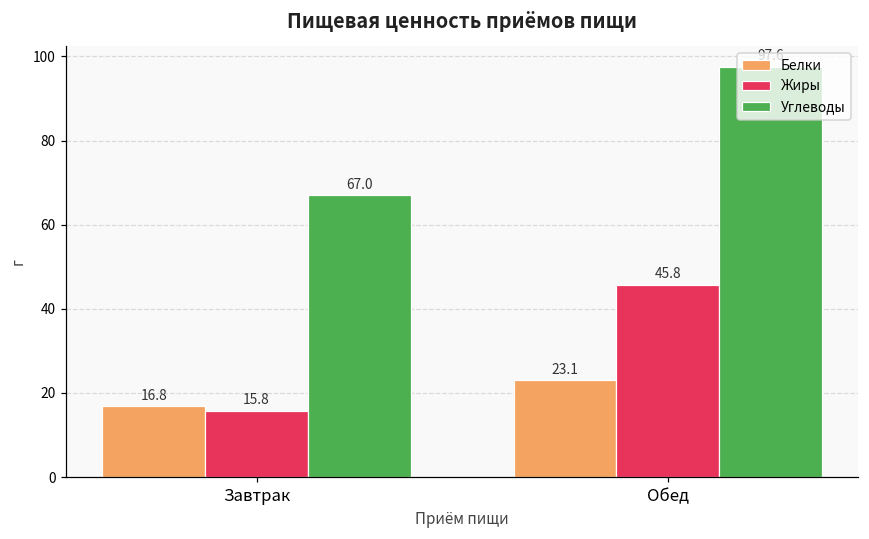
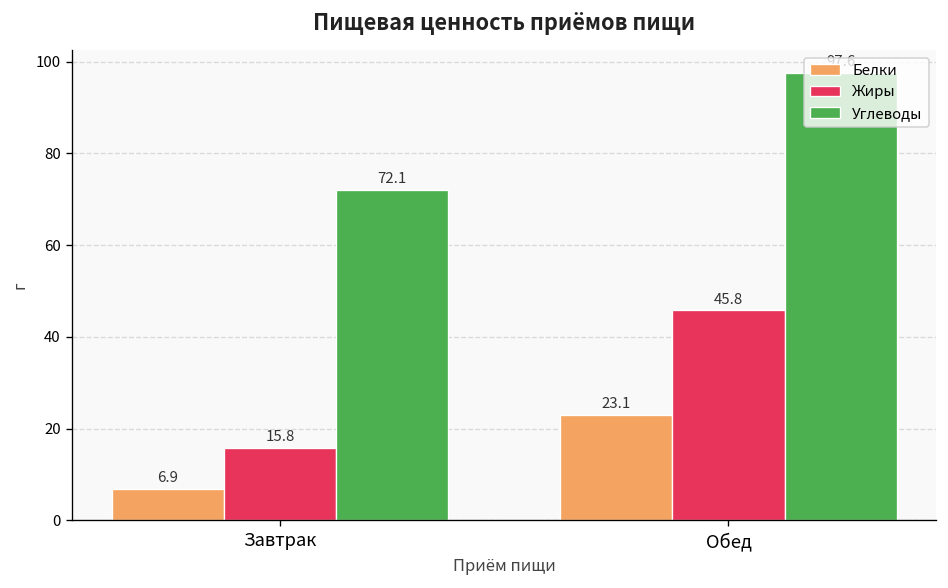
Белки, Завтрак: 16.8 -> 6.9
Углеводы, Завтрак: 67.0 -> 72.1
